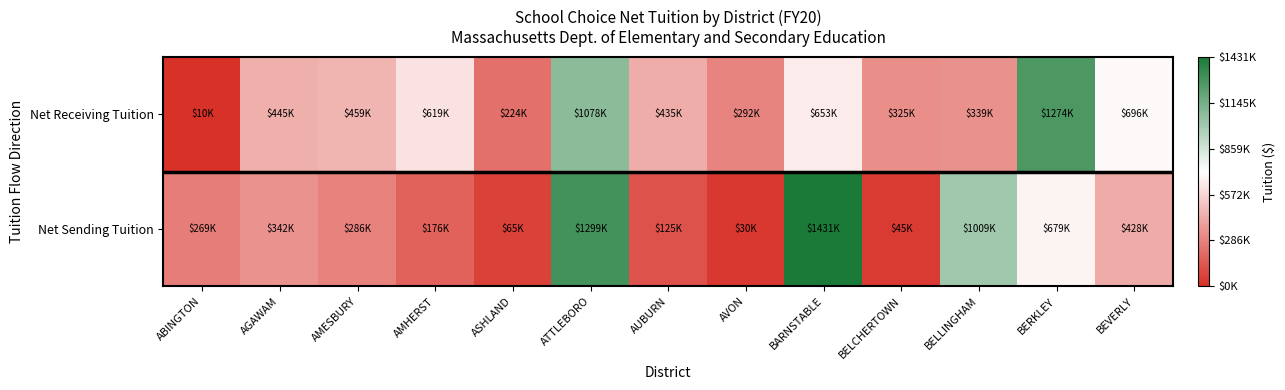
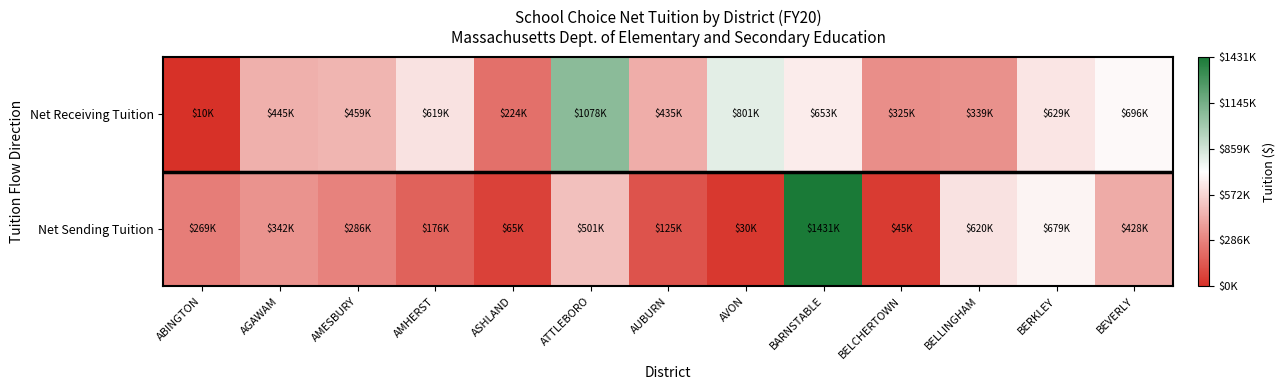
Net Receiving Tuition, AVON: $292K -> $801K
Net Receiving Tuition, BERKLEY: $1274K -> $629K
Net Sending Tuition, ATTLEBORO: $1299K -> $501K
Net Sending Tuition, BELLINGHAM: $1009K -> $620K
